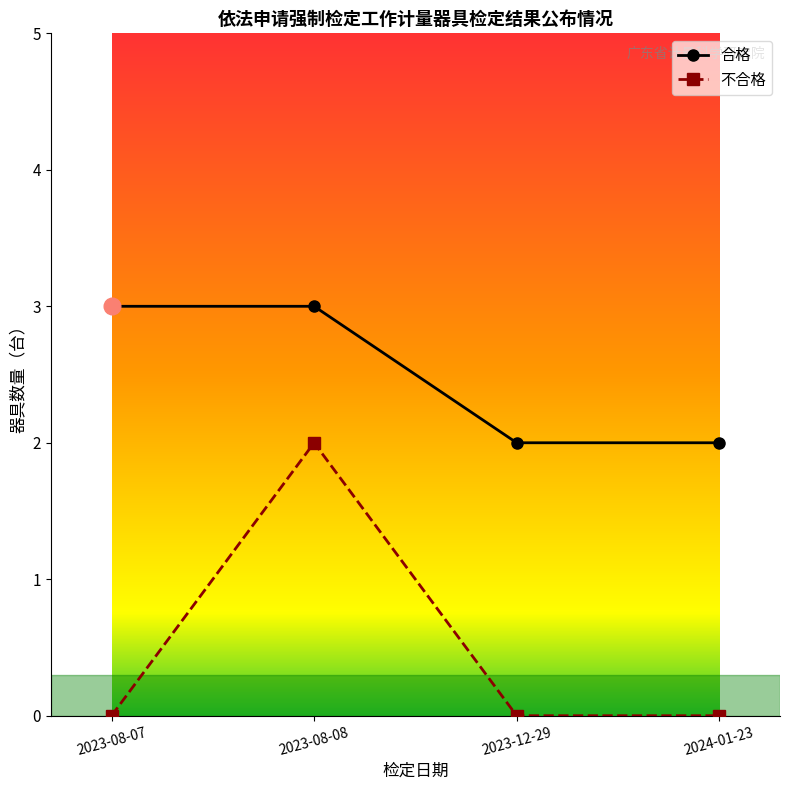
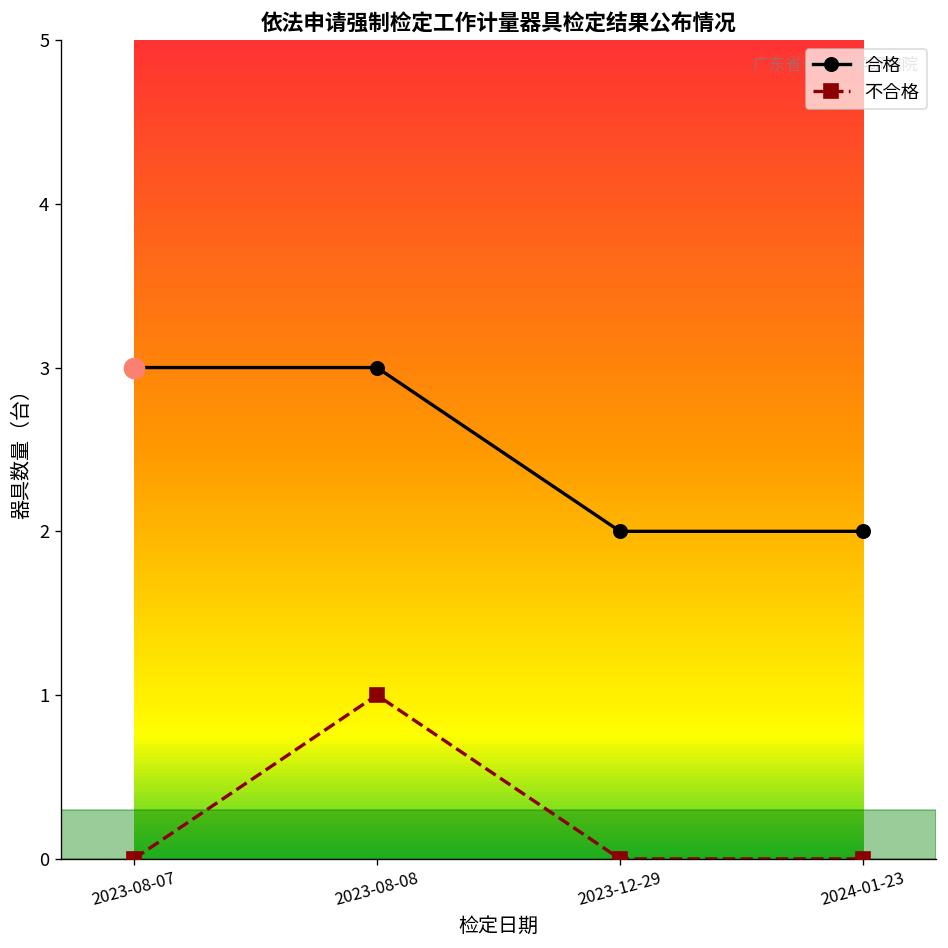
不合格, 2023-08-08: 2 -> 1
